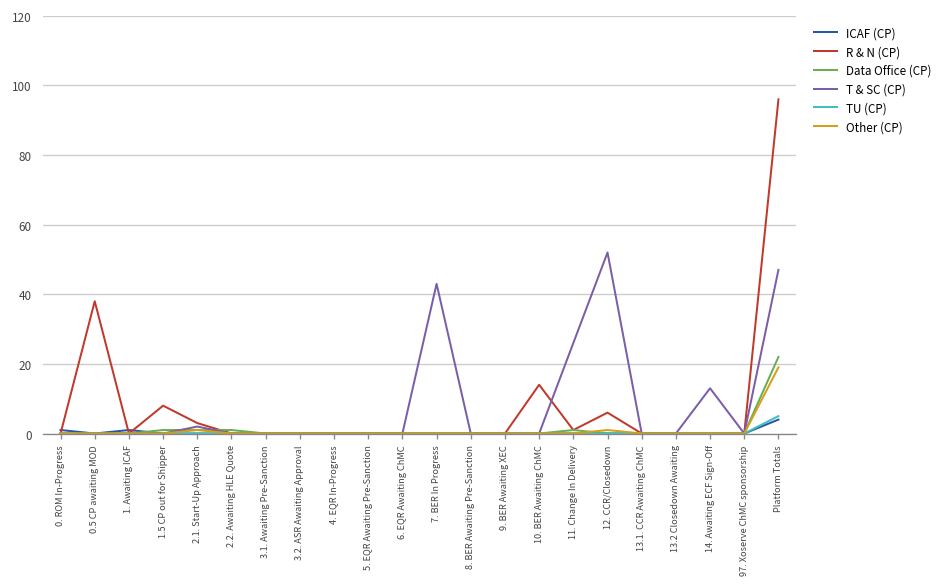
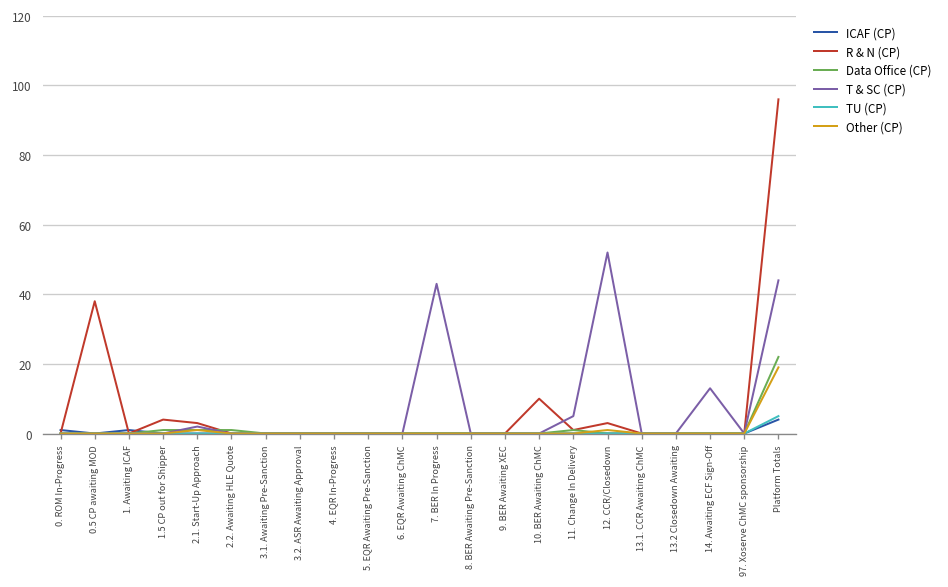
R & N (CP), 1.5 CP out for Shipper: 8 -> 4
R & N (CP), 10. BER Awaiting ChMC: 14 -> 10
T & SC (CP), 11. Change In Delivery: 26 -> 5
R & N (CP), 12. CCR/Closedown: 6 -> 3
T & SC (CP), Platform Totals: 47 -> 44
